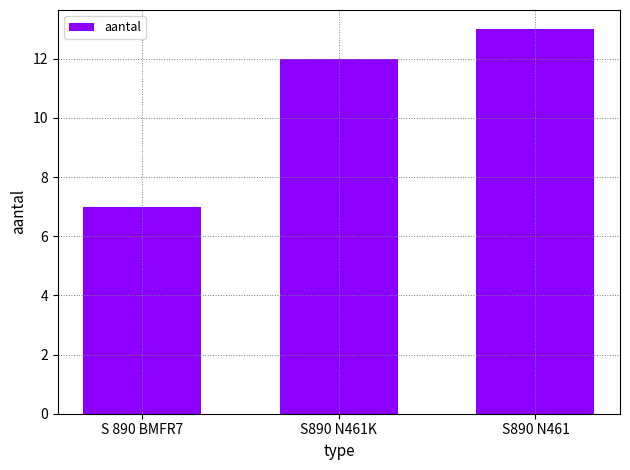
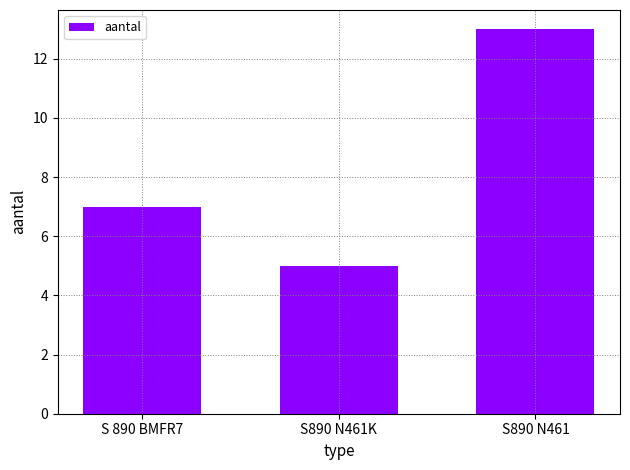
S890 N461K: 12 -> 5
